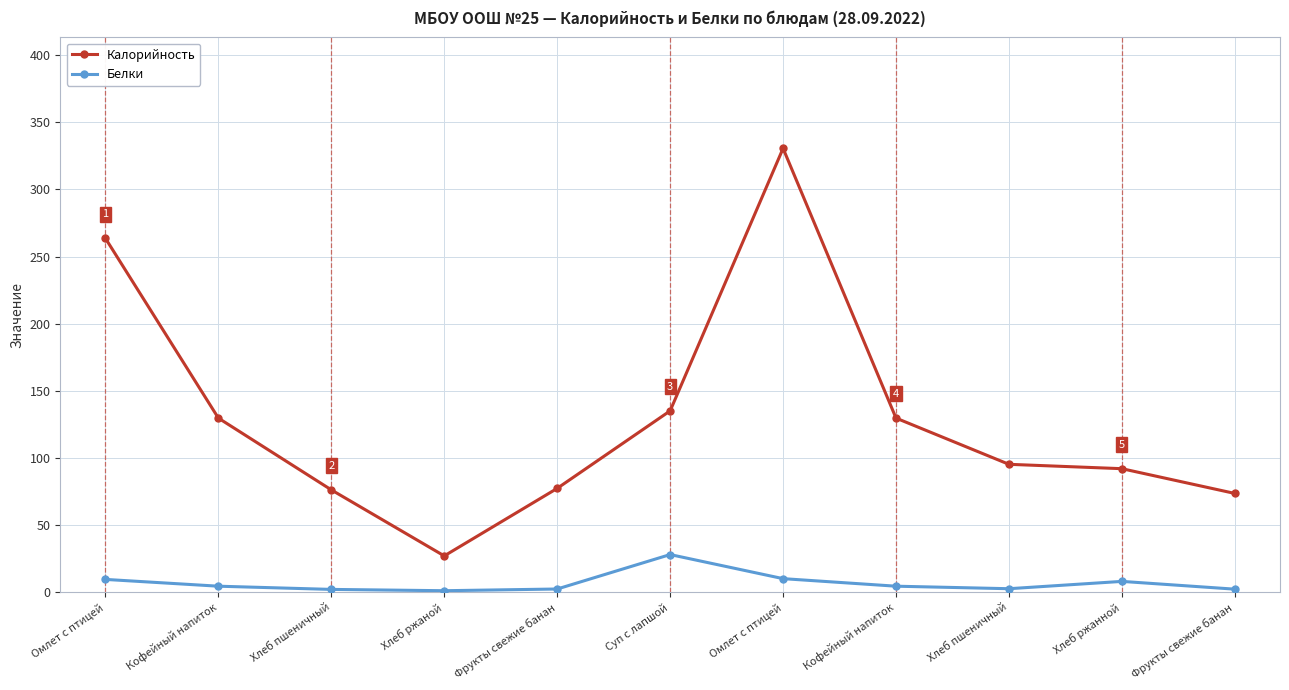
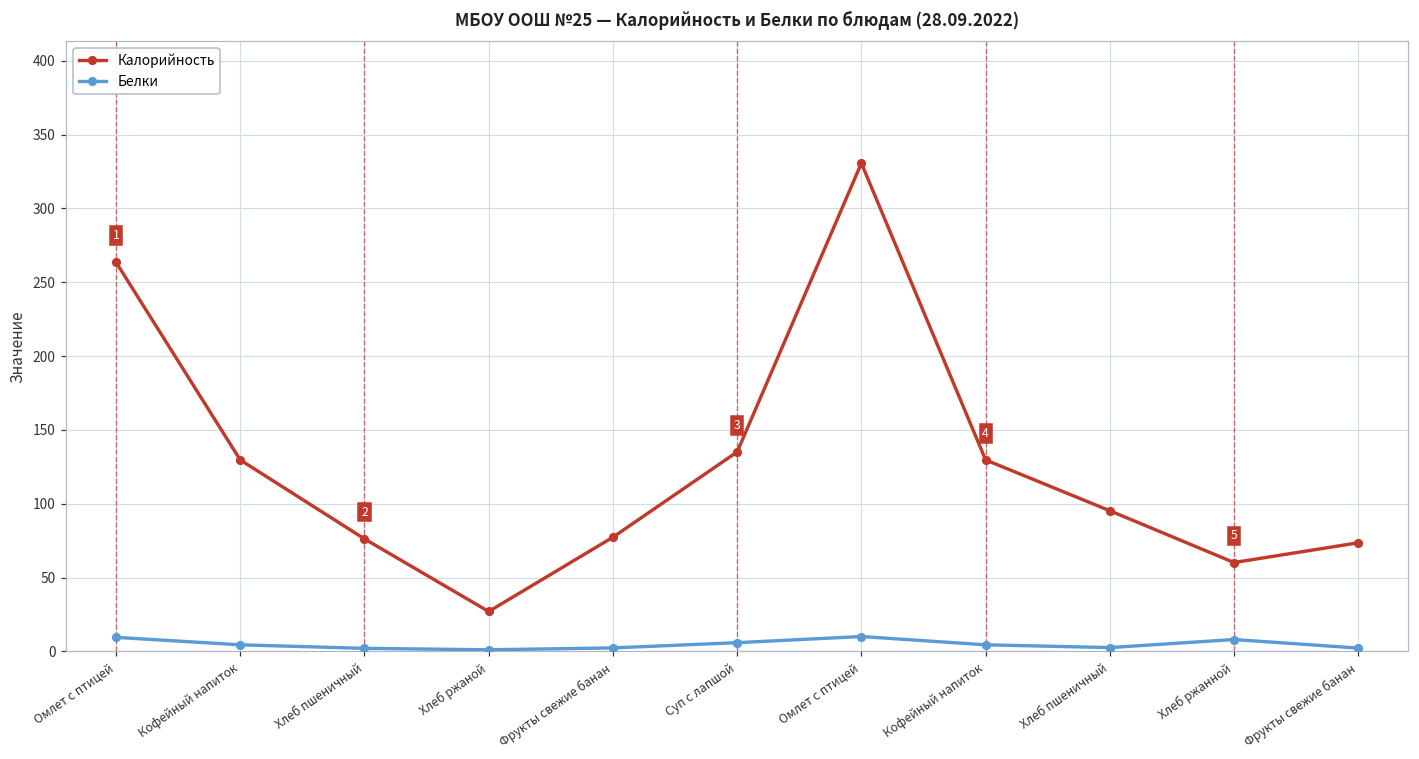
Белки, Суп с лапшой: 28 -> 6
Калорийность, Хлеб ржанной: 92 -> 60
